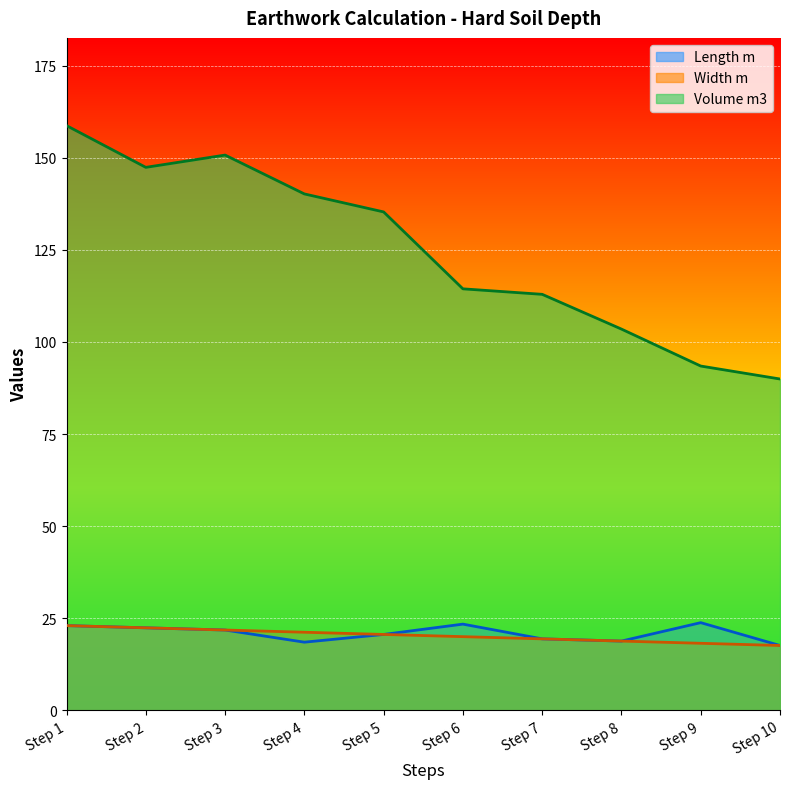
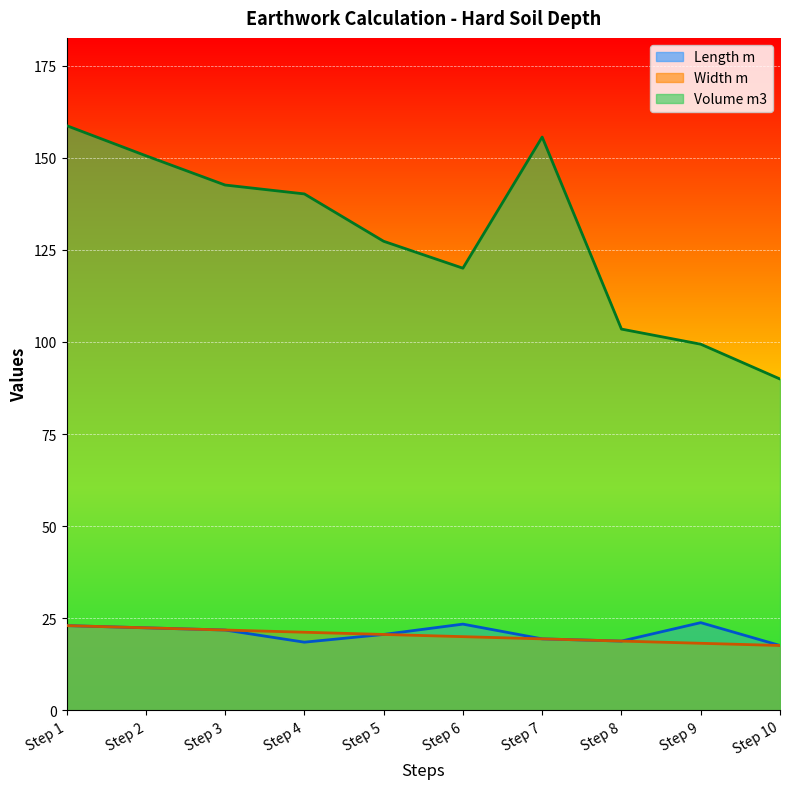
Volume m3, Step 2: 147 -> 151
Volume m3, Step 3: 151 -> 143
Volume m3, Step 5: 135 -> 127
Volume m3, Step 6: 114 -> 120
Volume m3, Step 7: 113 -> 156
Volume m3, Step 9: 93 -> 99
